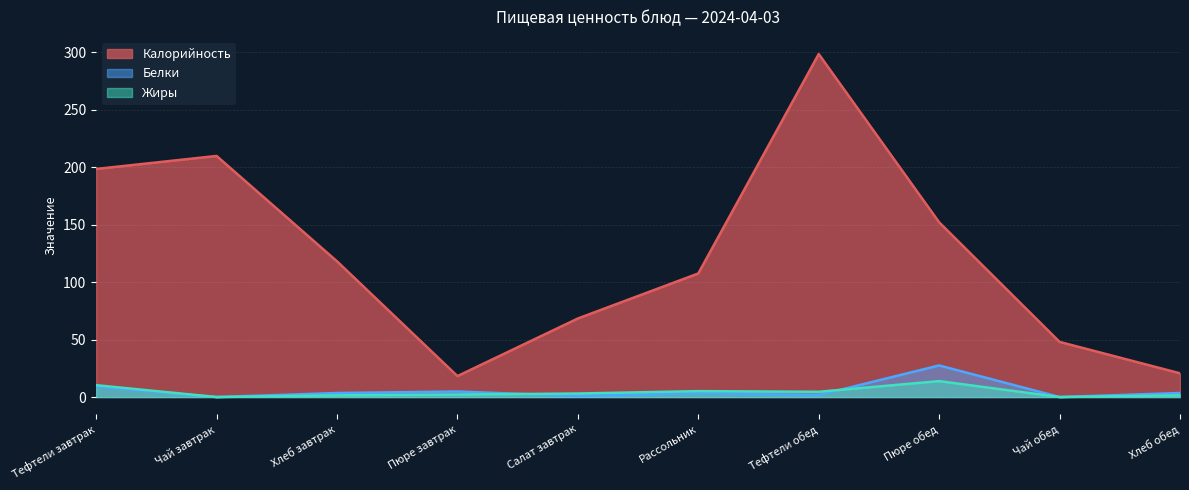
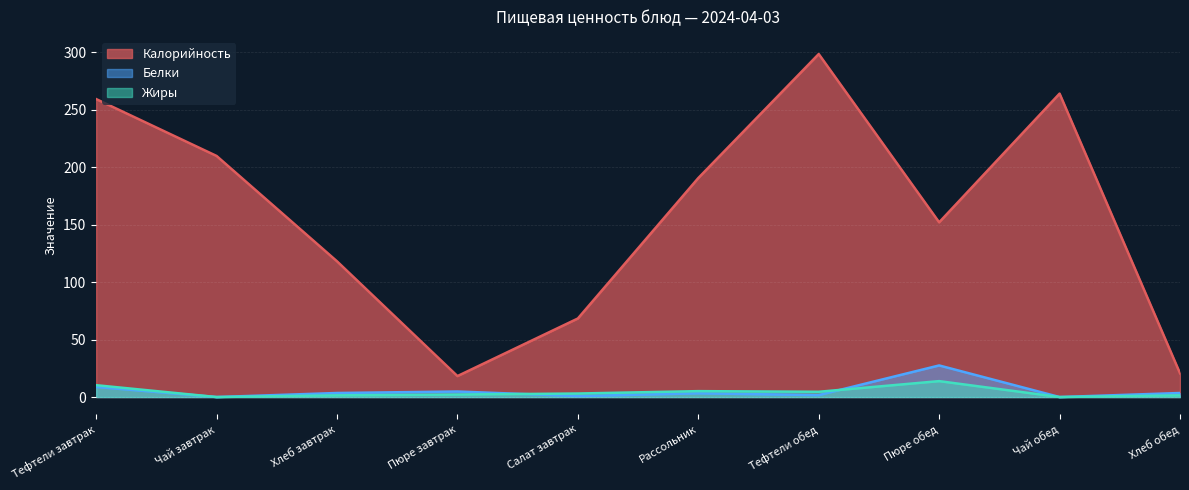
Калорийность, Тефтели завтрак: 199 -> 259
Калорийность, Рассольник: 108 -> 191
Калорийность, Чай обед: 48 -> 264
